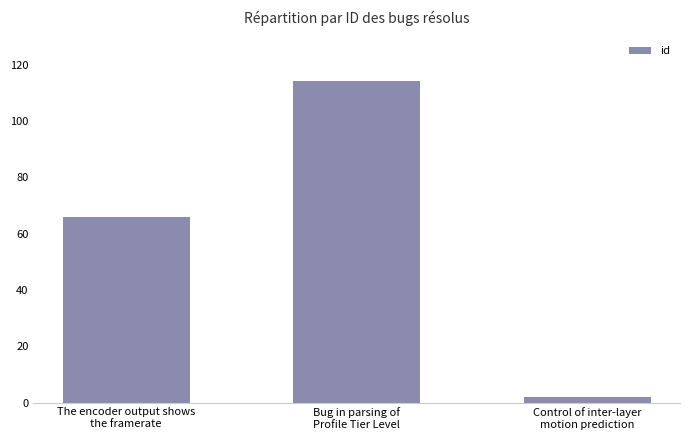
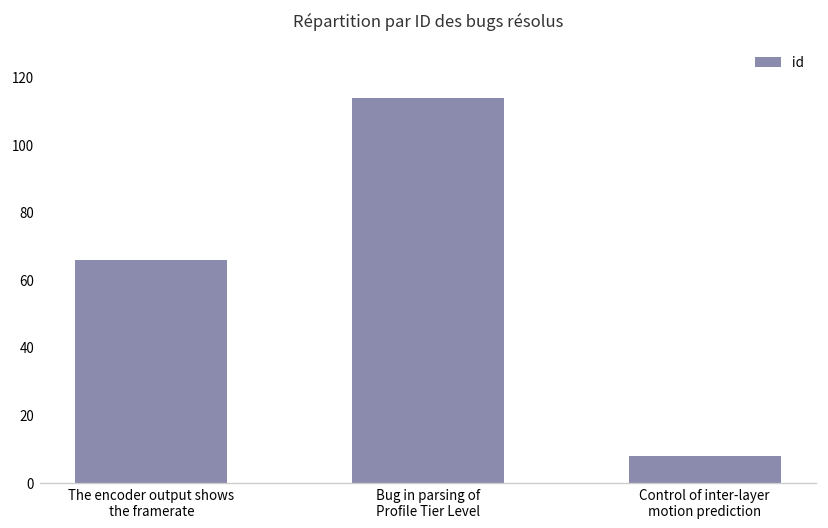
Control of inter-layer motion prediction: 2 -> 8
